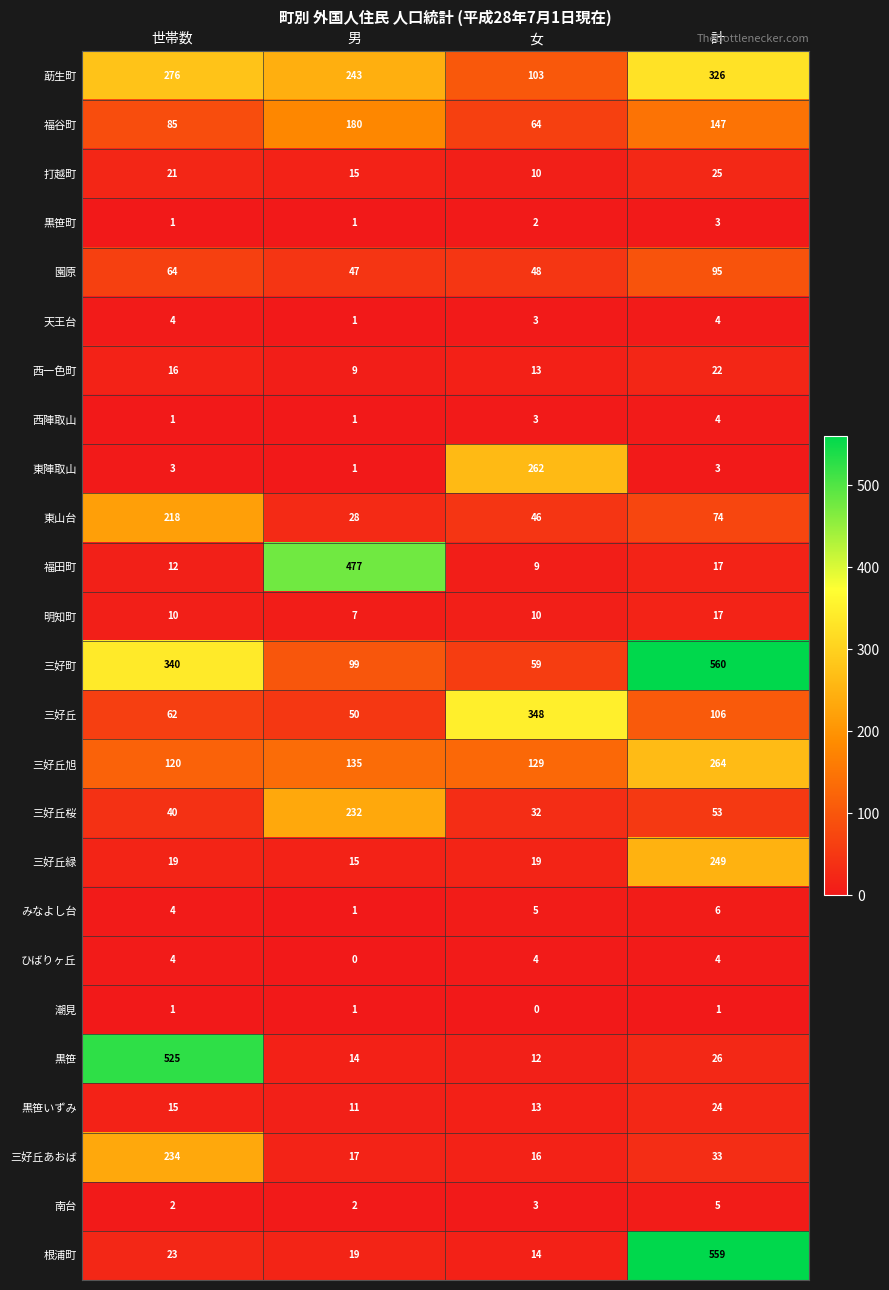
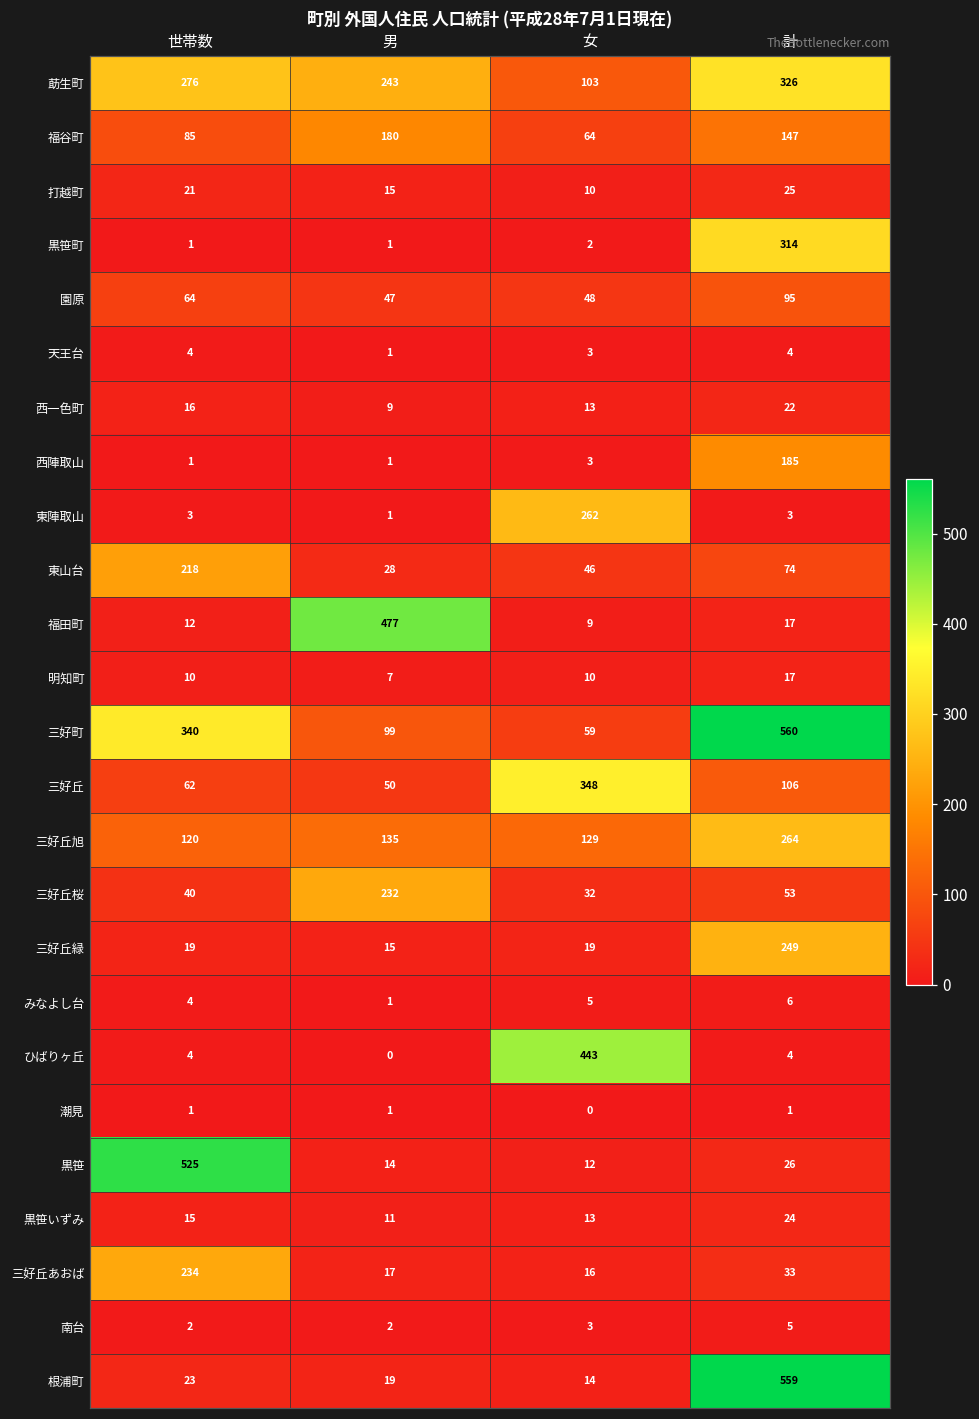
黒笹町, 計: 3 -> 314
西陣取山, 計: 4 -> 185
ひばりヶ丘, 女: 4 -> 443
